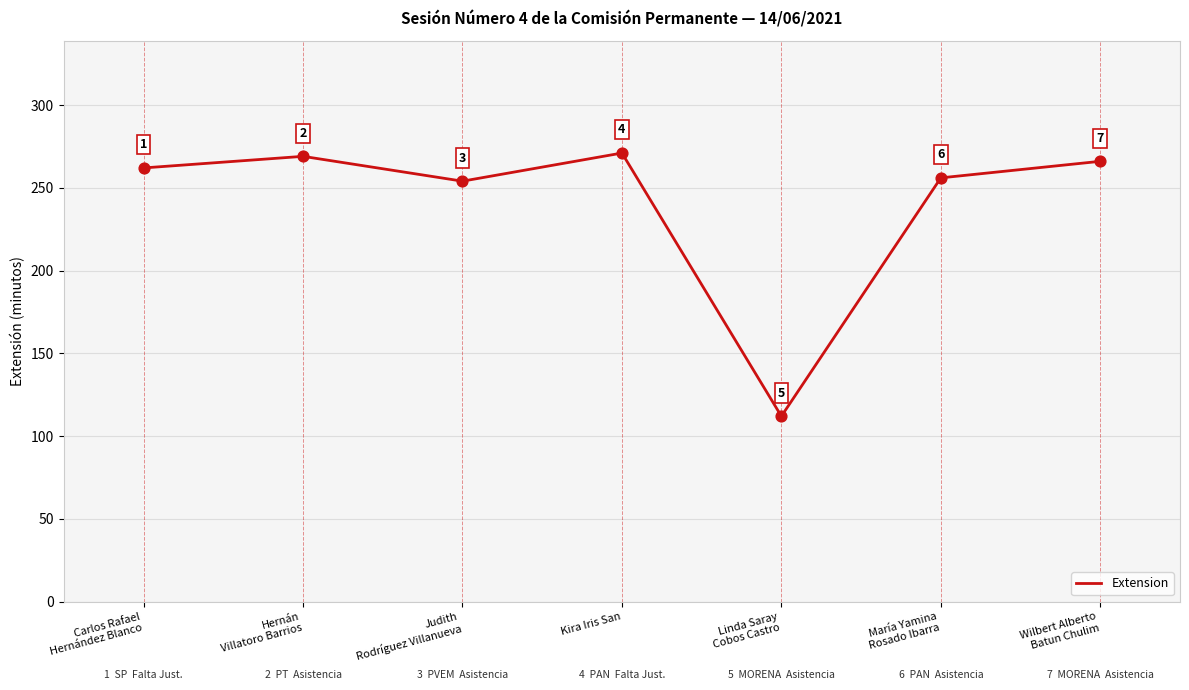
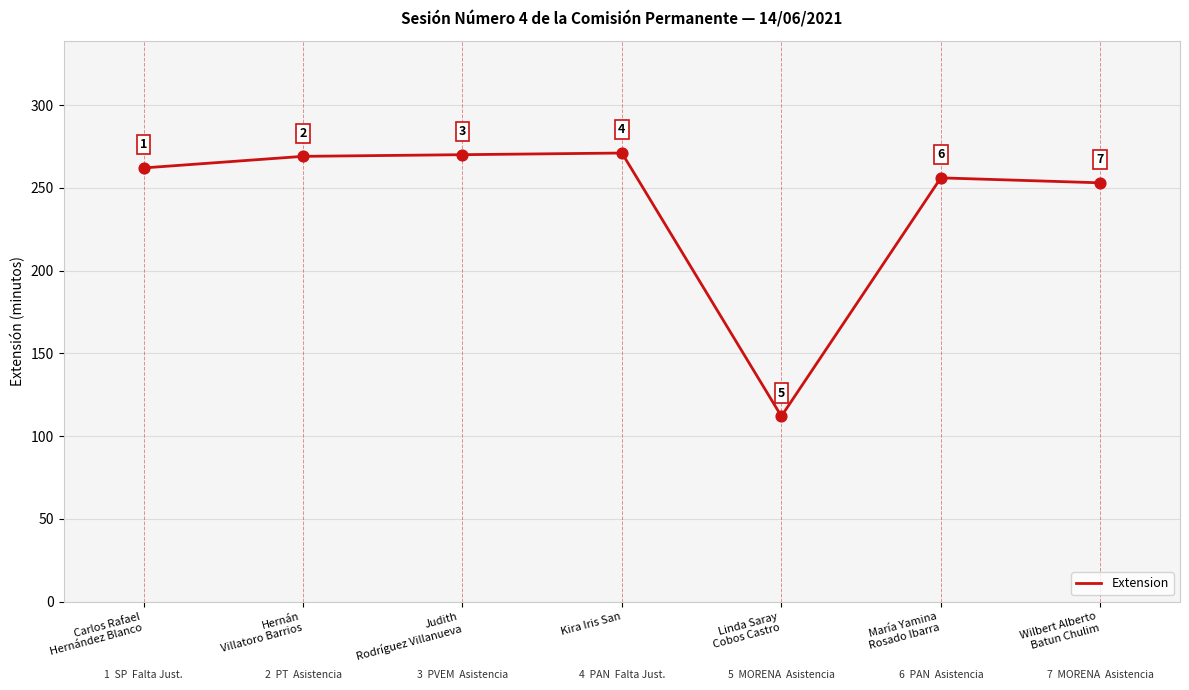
Judith Rodríguez Villanueva: 254 -> 270
Wilbert Alberto Batun Chulim: 266 -> 253
